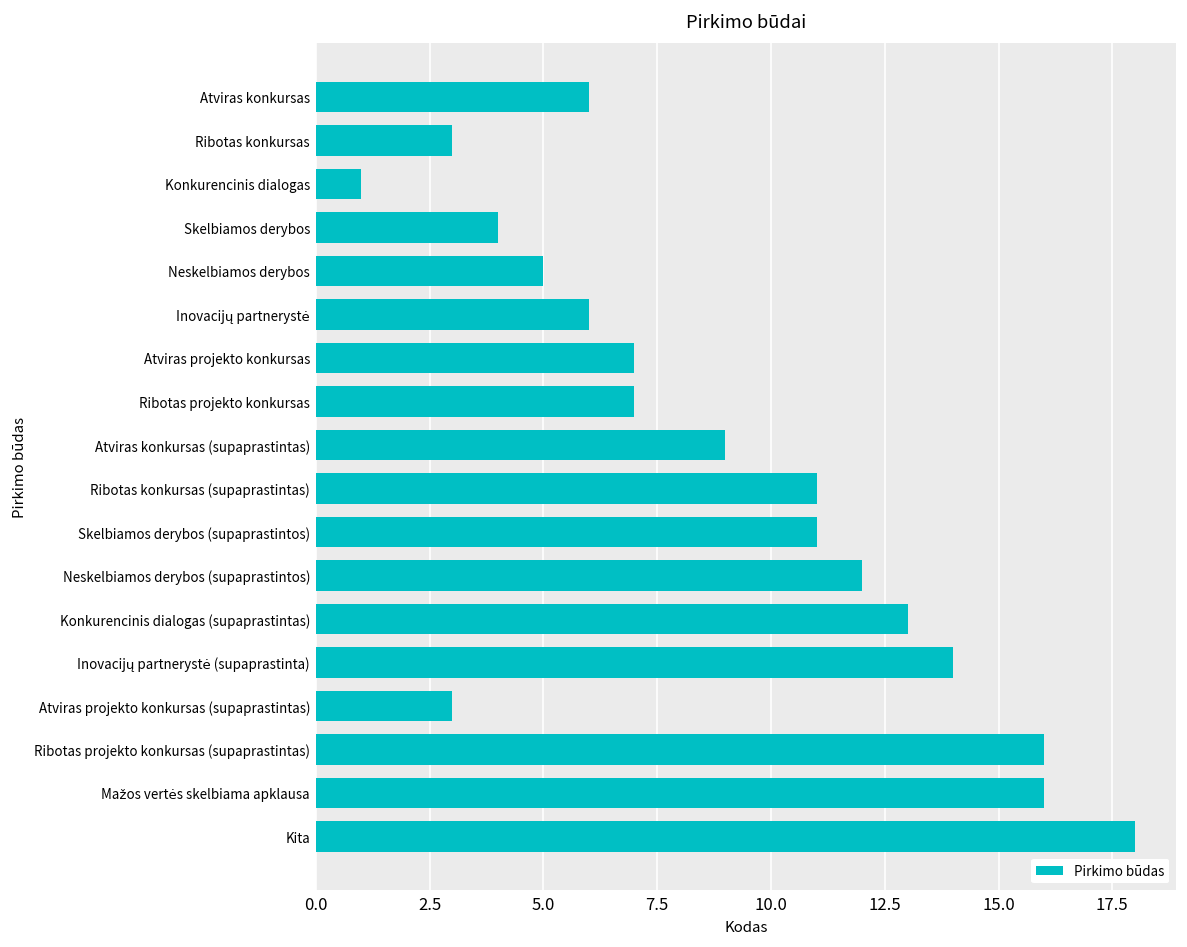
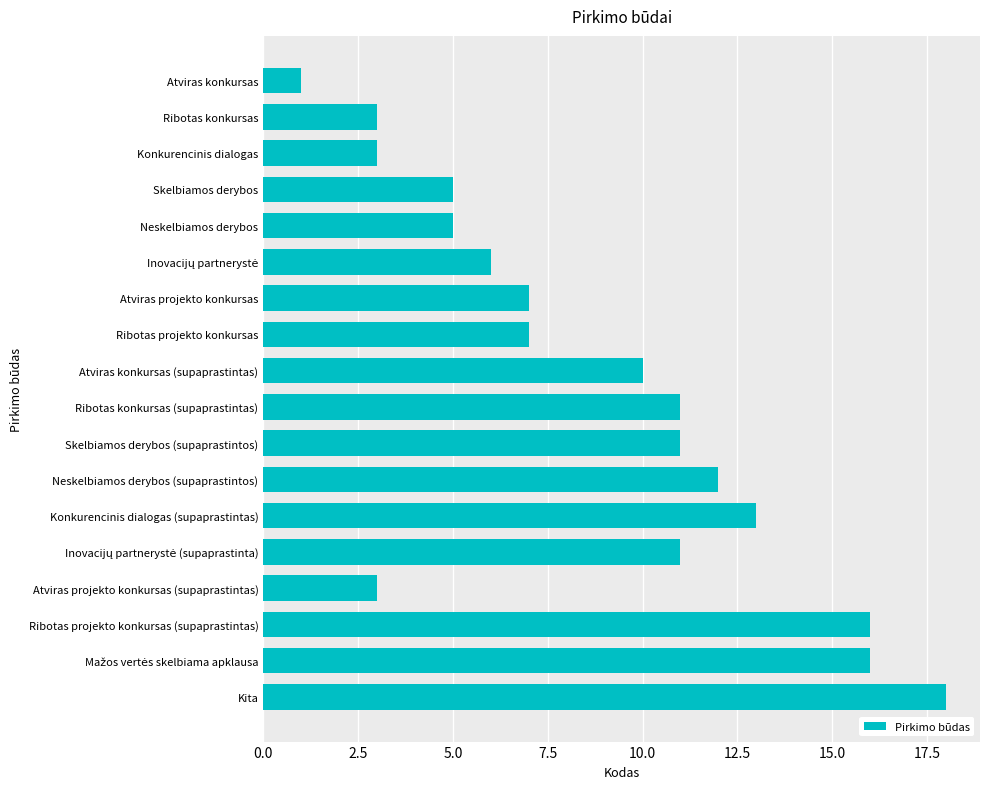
Atviras konkursas: 6 -> 1
Konkurencinis dialogas: 1 -> 3
Skelbiamos derybos: 4 -> 5
Atviras konkursas (supaprastintas): 9 -> 10
Inovacijų partnerystė (supaprastinta): 14 -> 11
